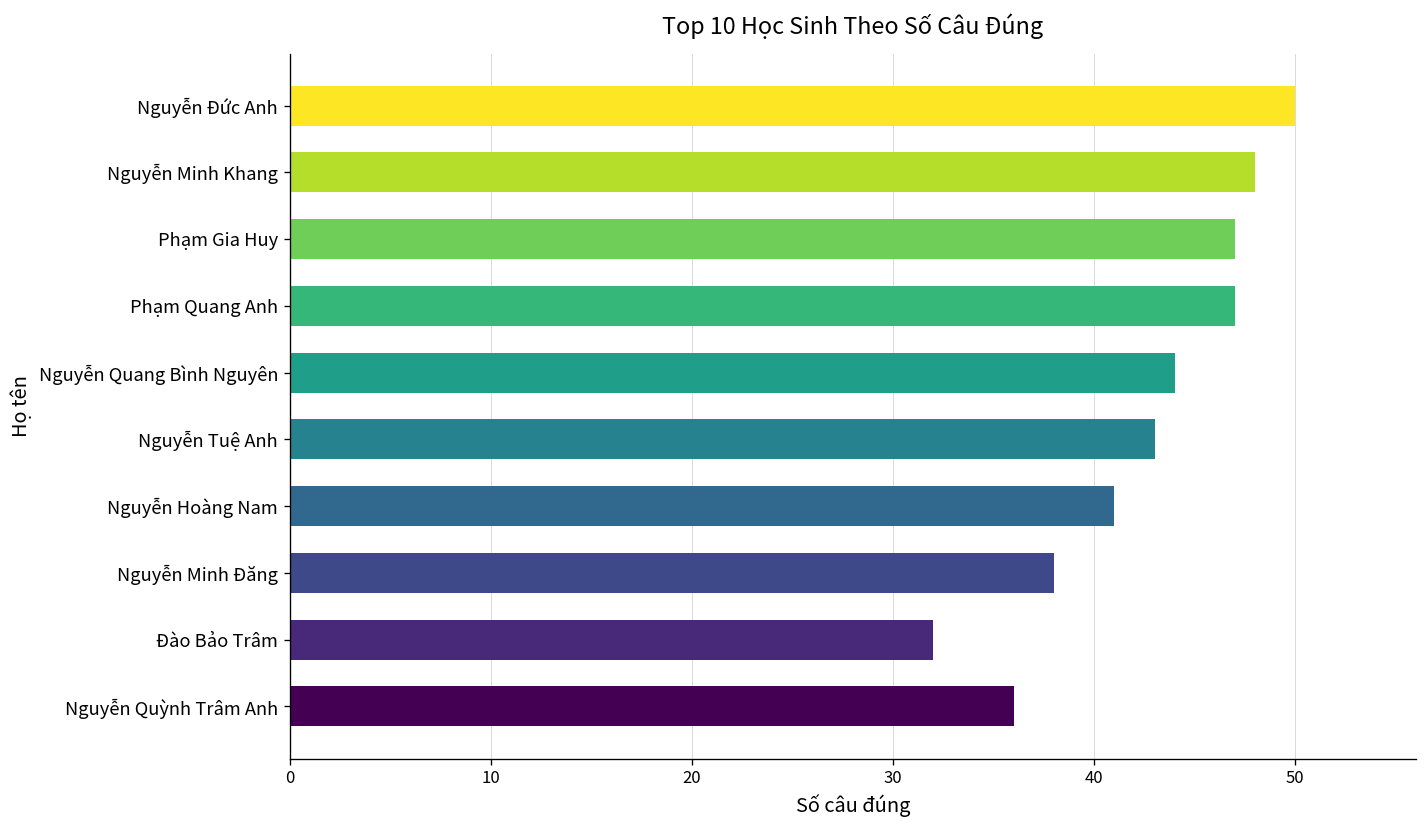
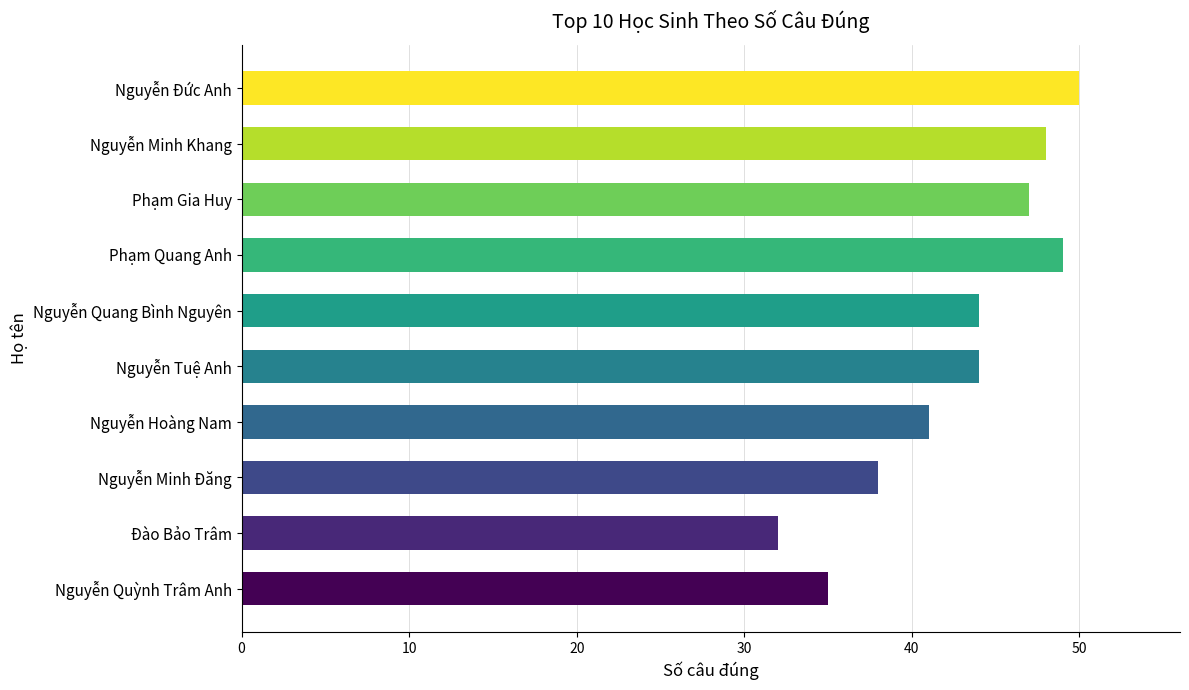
Phạm Quang Anh: 47 -> 49
Nguyễn Tuệ Anh: 43 -> 44
Nguyễn Quỳnh Trâm Anh: 36 -> 35
